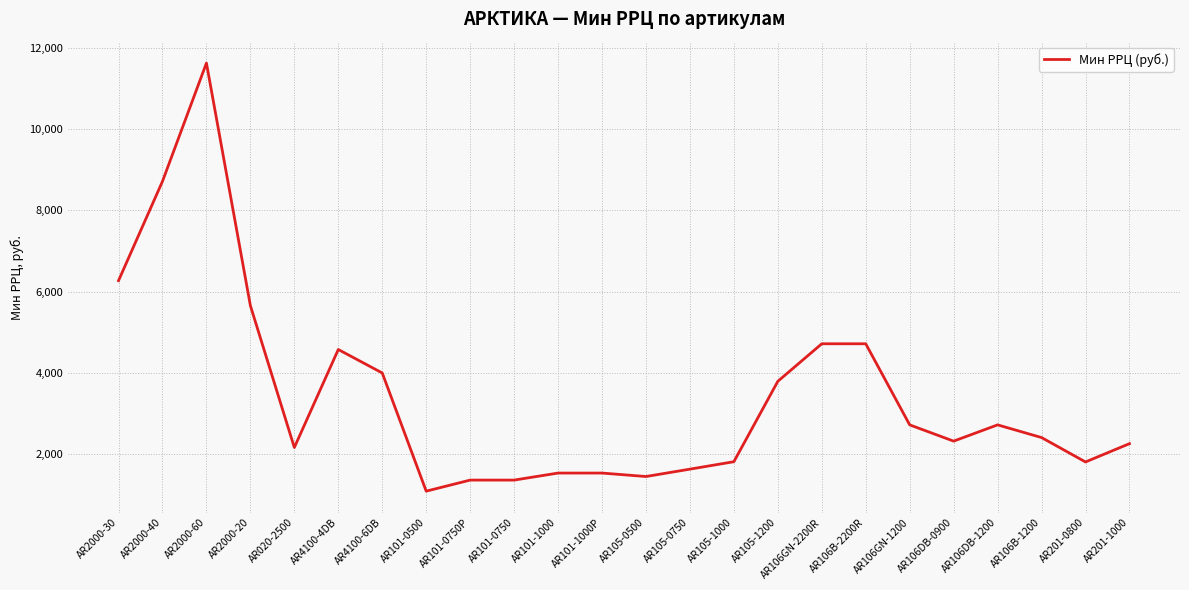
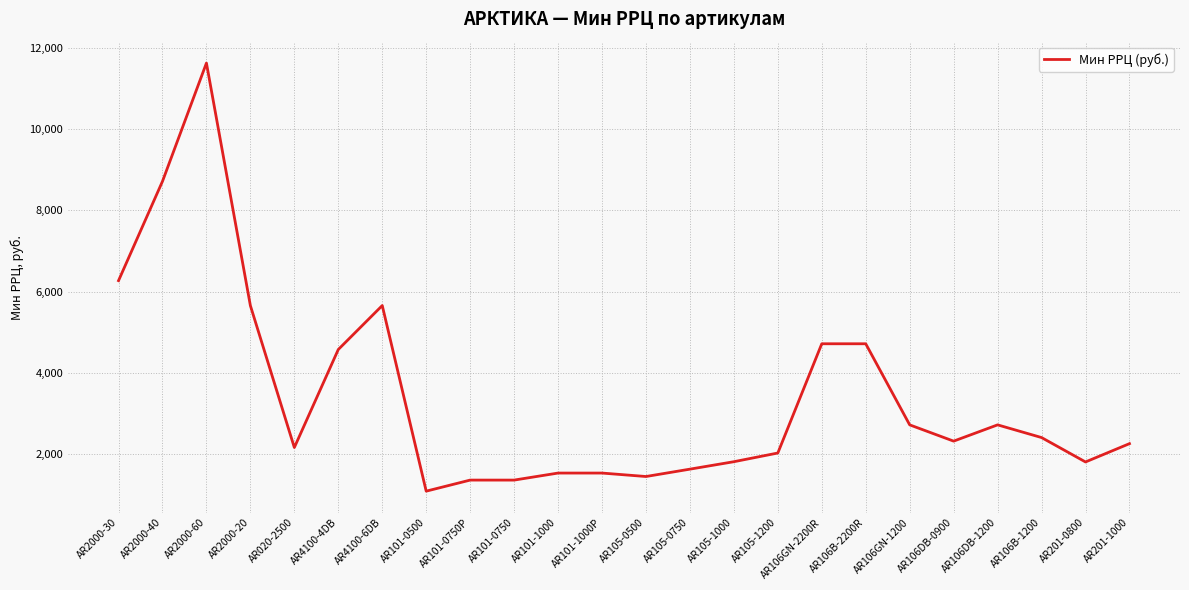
AR4100-6DB: 4,000 -> 5,700
AR105-1200: 3,800 -> 2,000
